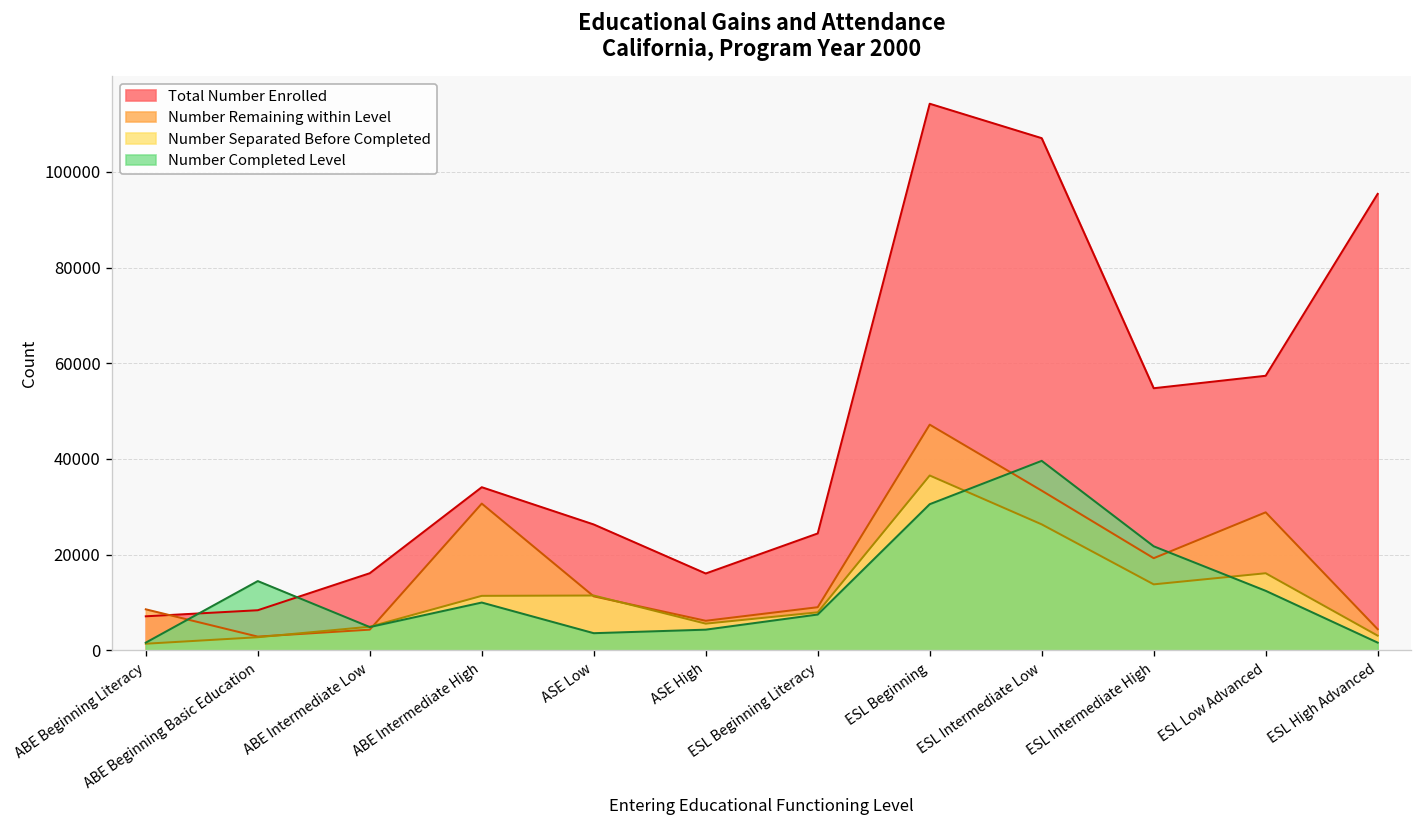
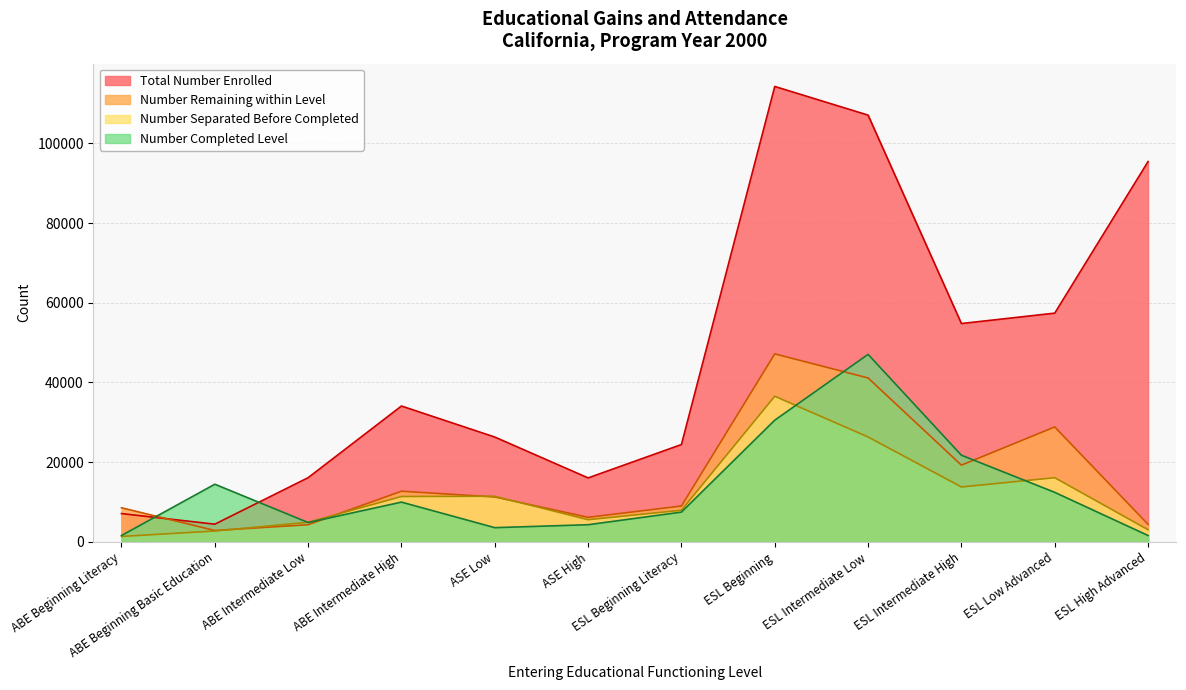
Total Number Enrolled, ABE Beginning Basic Education: 8000 -> 4000
Number Remaining within Level, ABE Intermediate High: 31000 -> 13000
Number Remaining within Level, ESL Intermediate Low: 33000 -> 41000
Number Completed Level, ESL Intermediate Low: 40000 -> 47000
